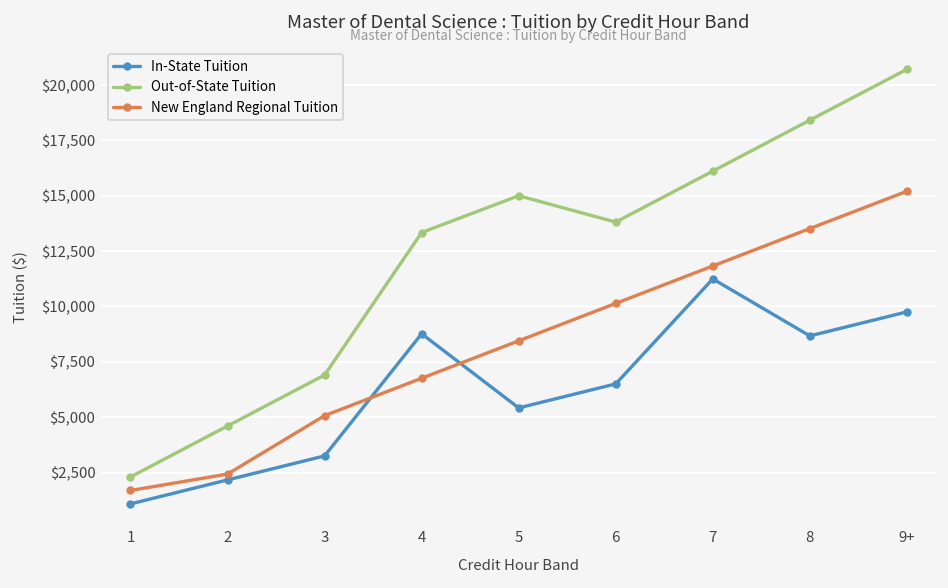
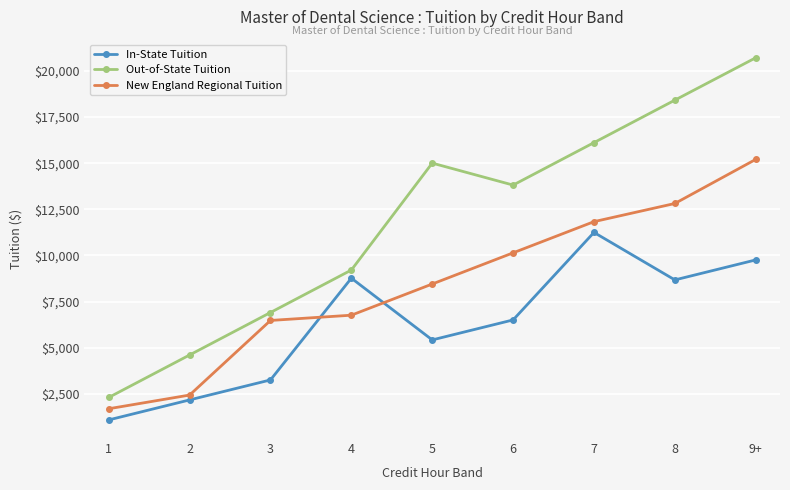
New England Regional Tuition, 3: $5,100 -> $6,500
Out-of-State Tuition, 4: $13,300 -> $9,200
New England Regional Tuition, 8: $13,500 -> $12,800
